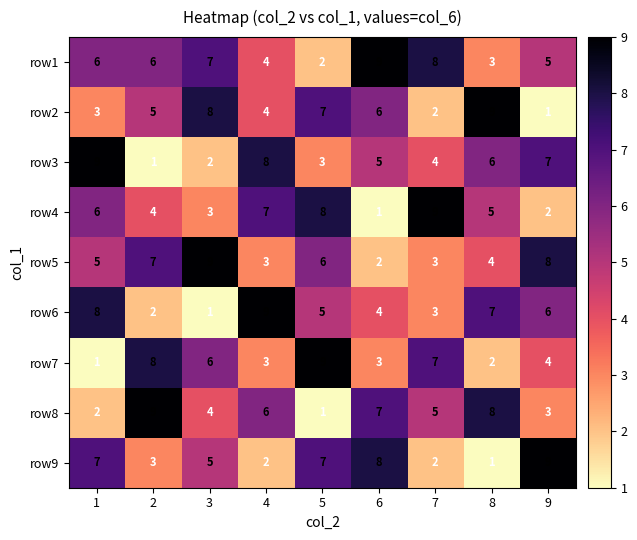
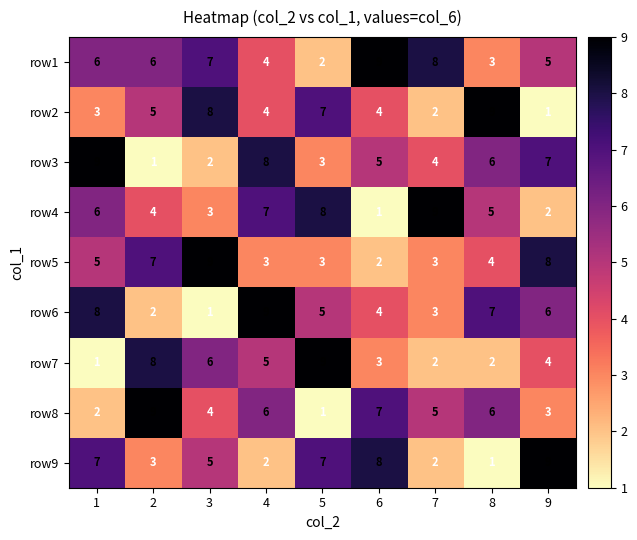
row2, 6: 6 -> 4
row5, 5: 6 -> 3
row7, 4: 3 -> 5
row7, 7: 7 -> 2
row8, 8: 8 -> 6
